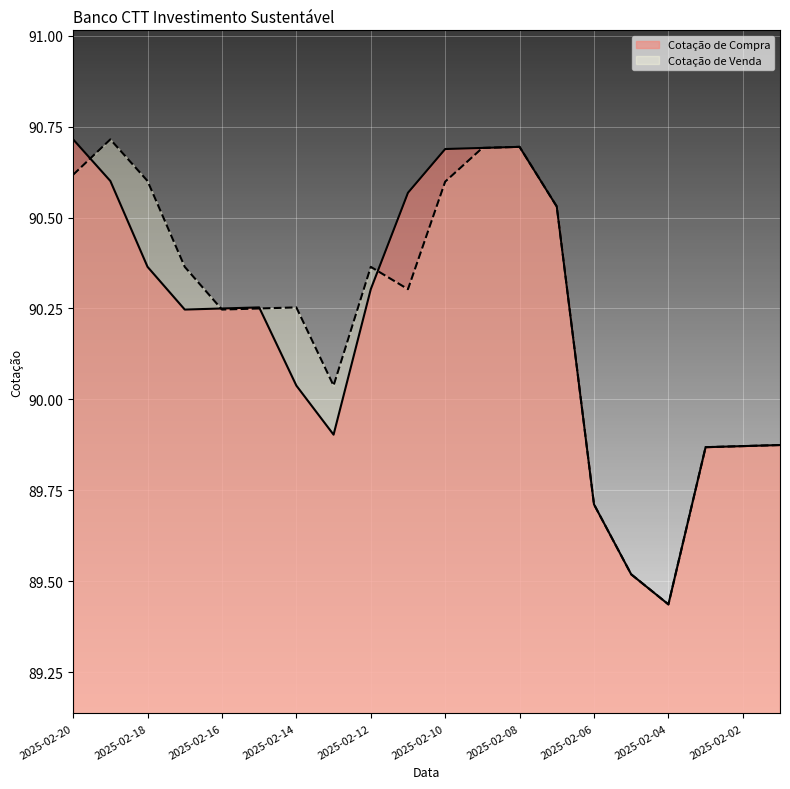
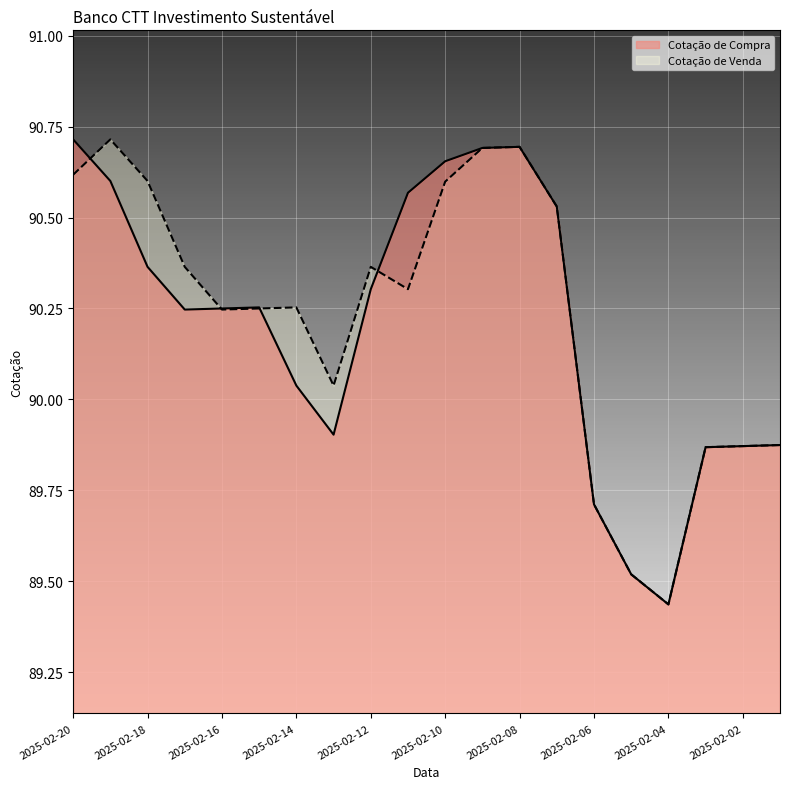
Cotação de Compra, 2025-02-10: 90.69 -> 90.65
